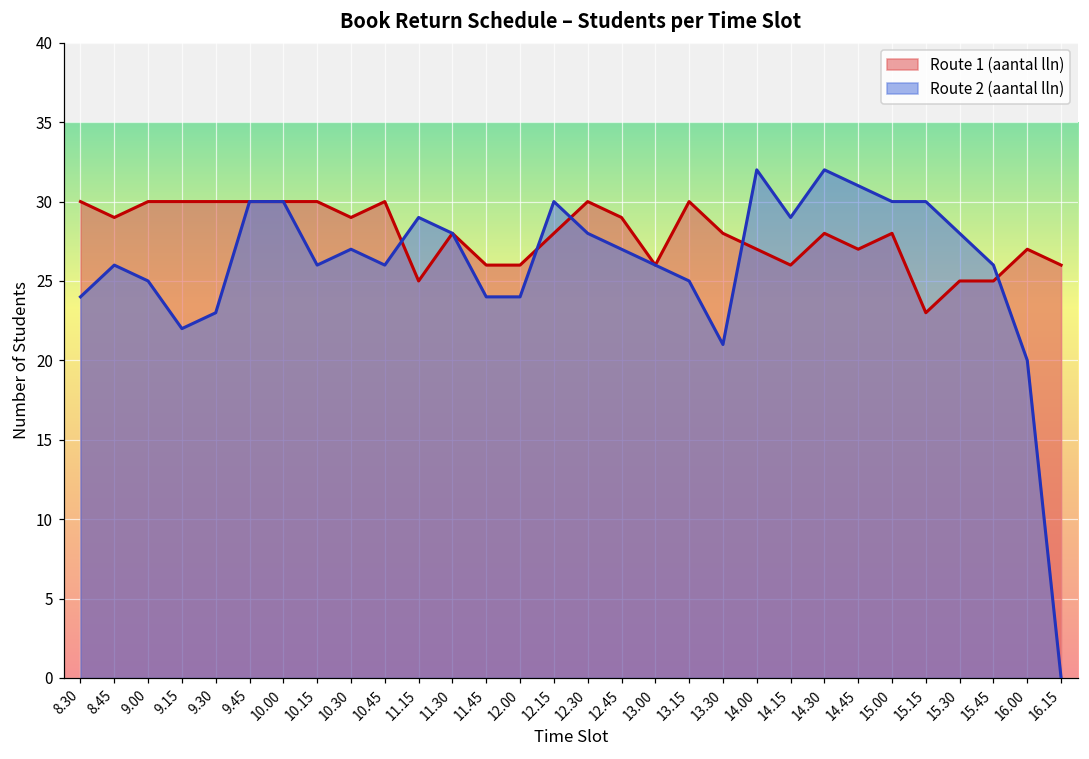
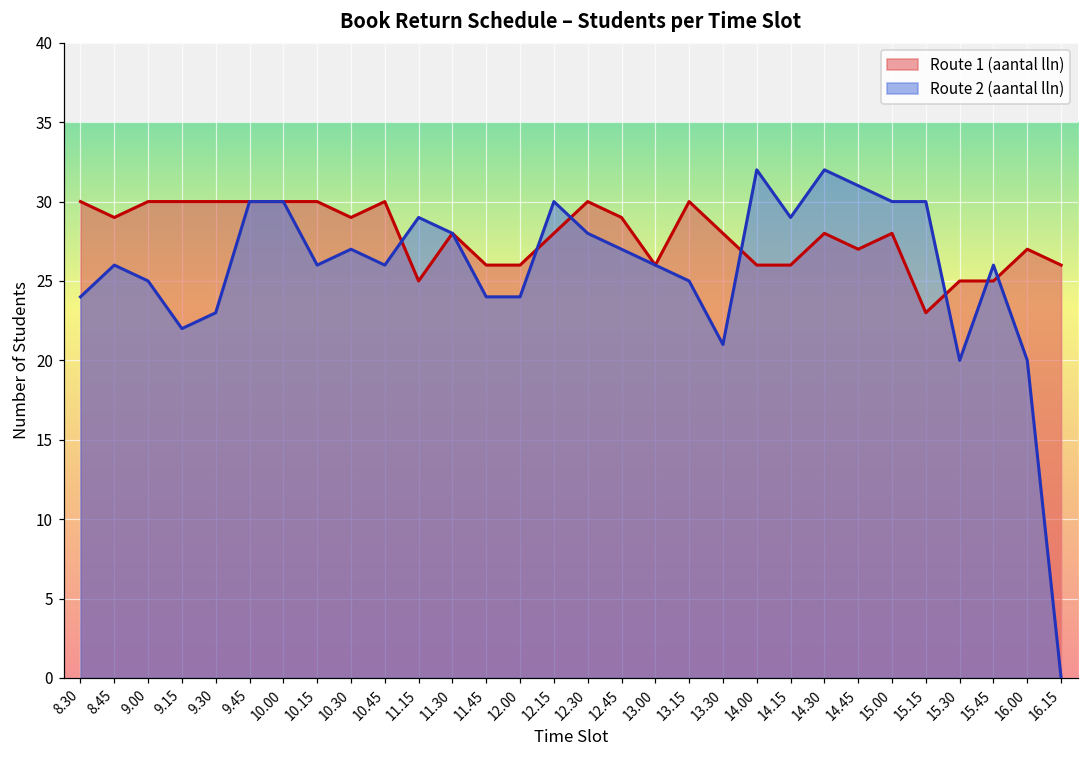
Route 1 (aantal lln), 14.00: 27 -> 26
Route 2 (aantal lln), 15.30: 28 -> 20
